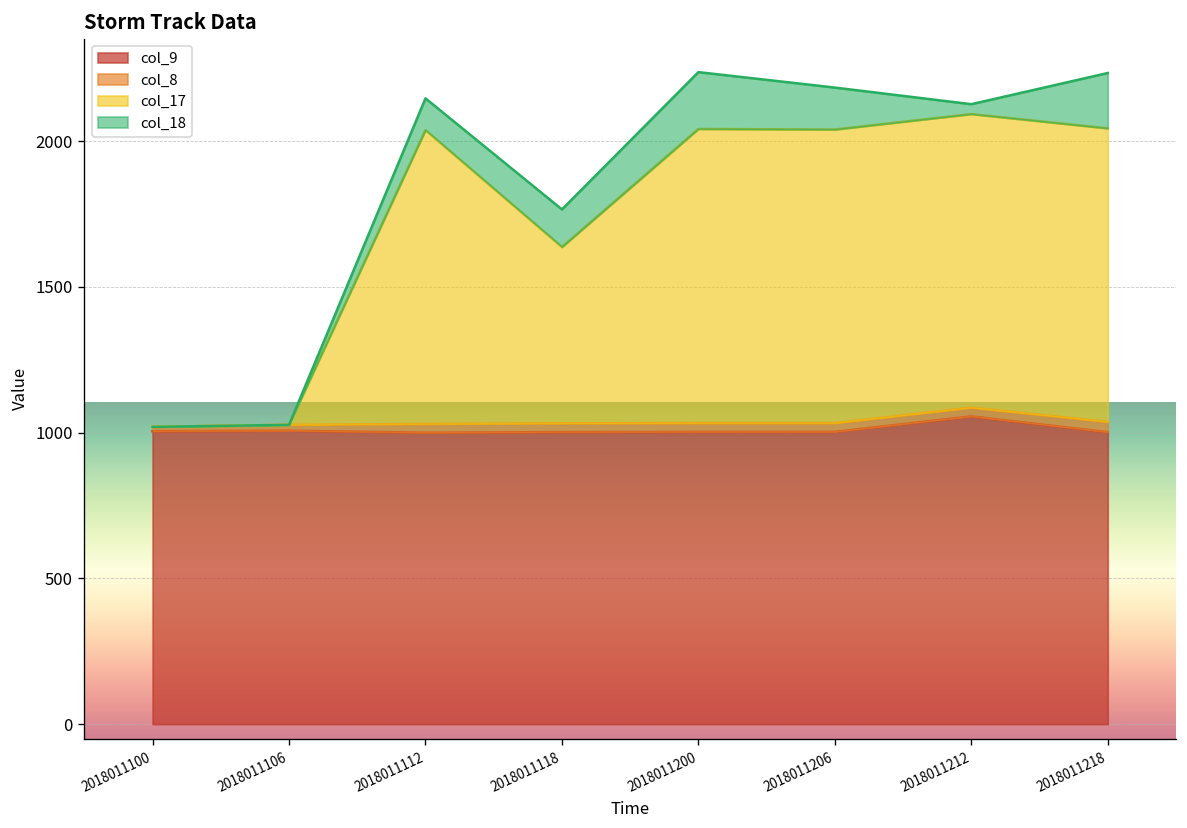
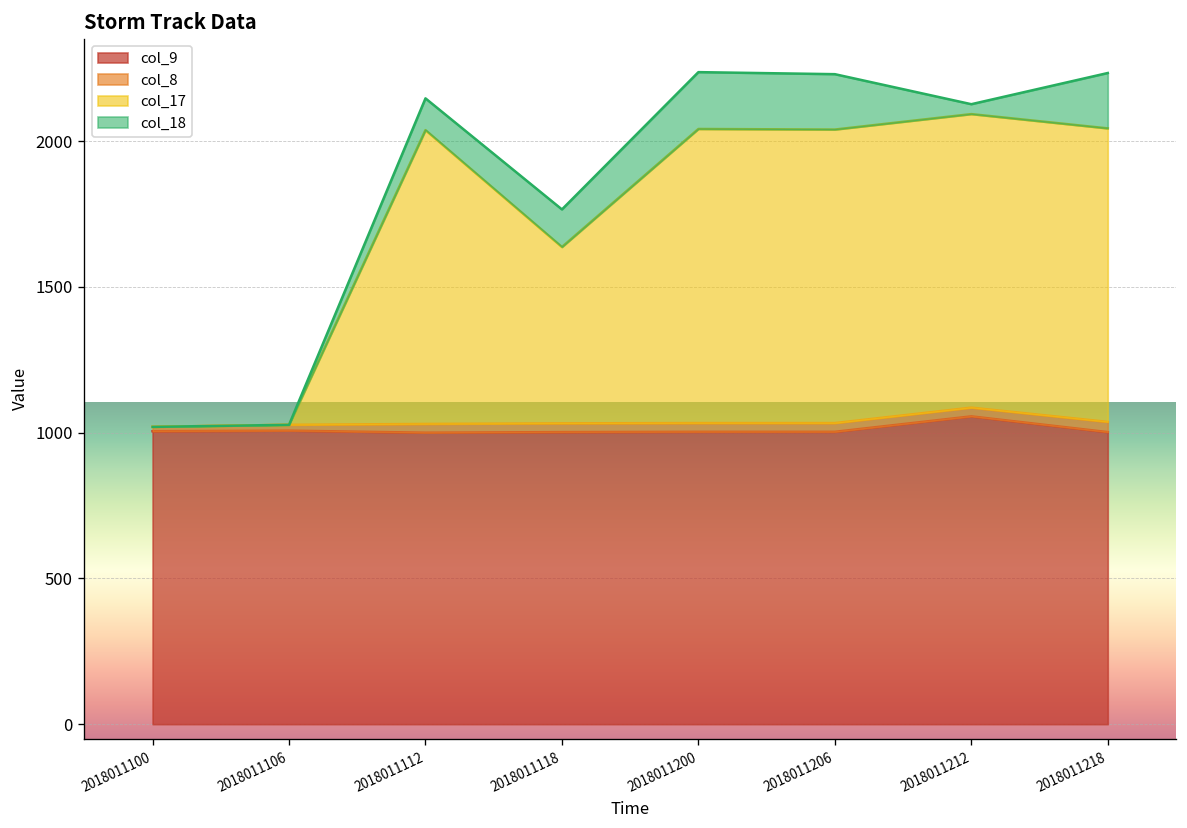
col_18, 2018011206: 140 -> 190
